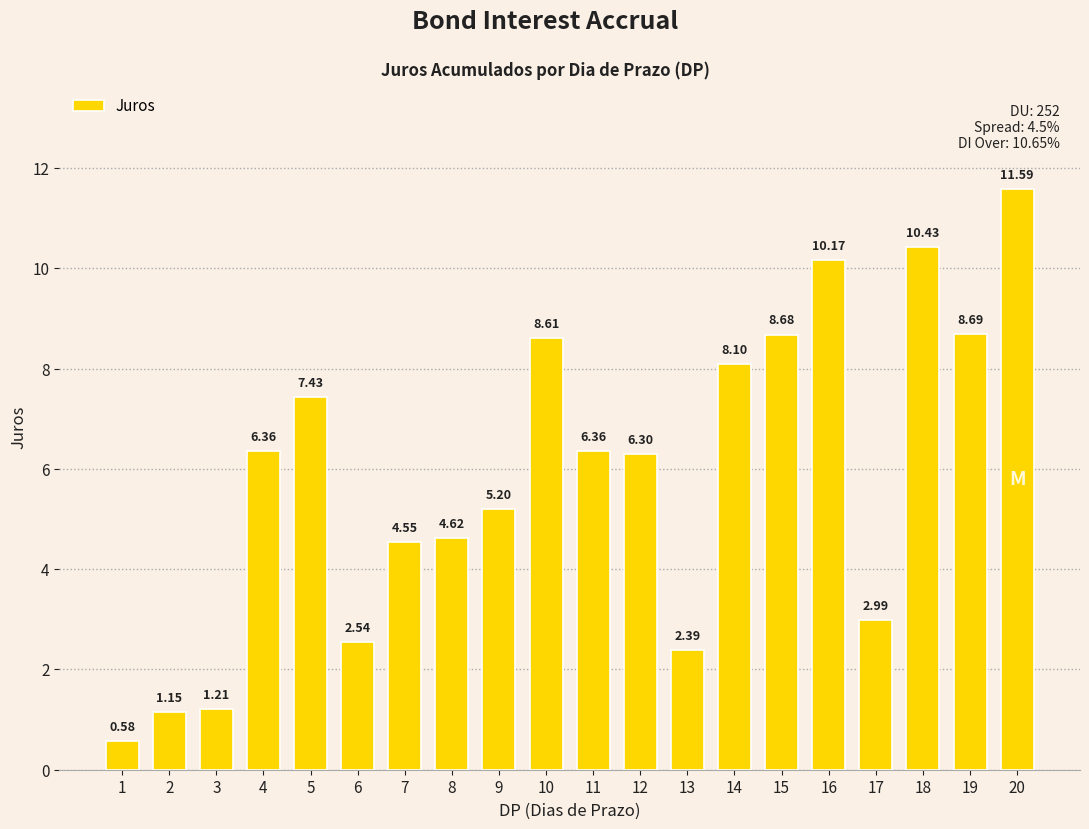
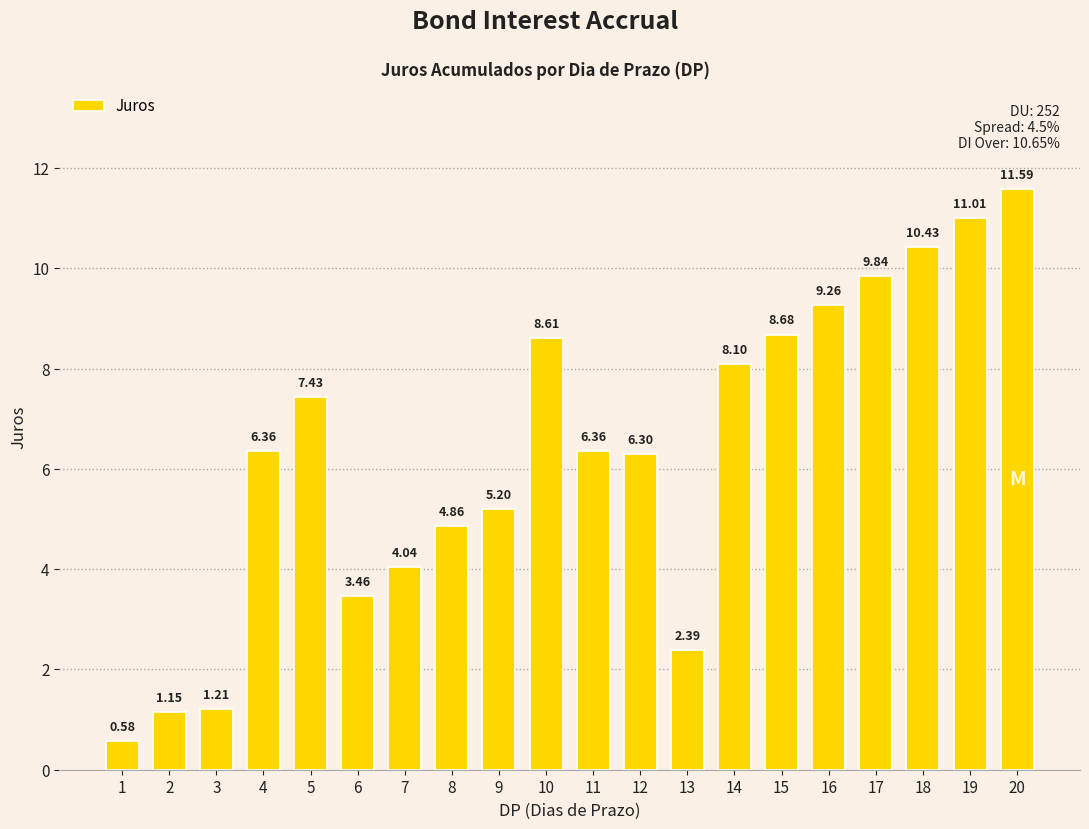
6: 2.54 -> 3.46
7: 4.55 -> 4.04
8: 4.62 -> 4.86
16: 10.17 -> 9.26
17: 2.99 -> 9.84
19: 8.69 -> 11.01
